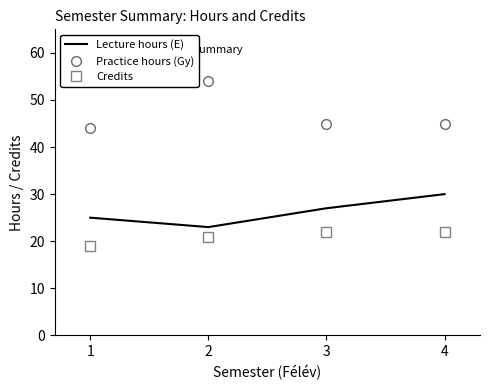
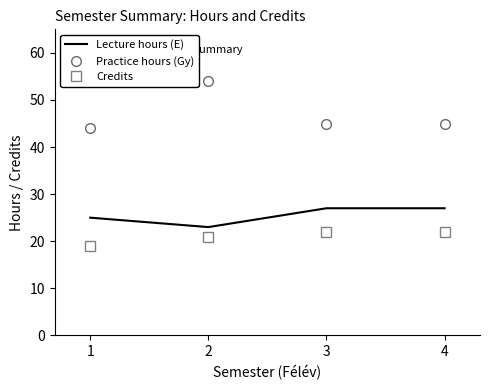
Lecture hours (E), 4: 30 -> 27
